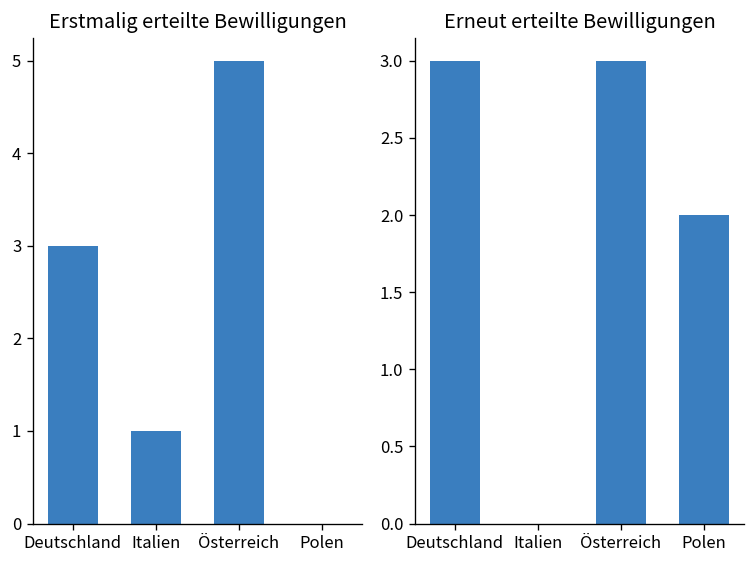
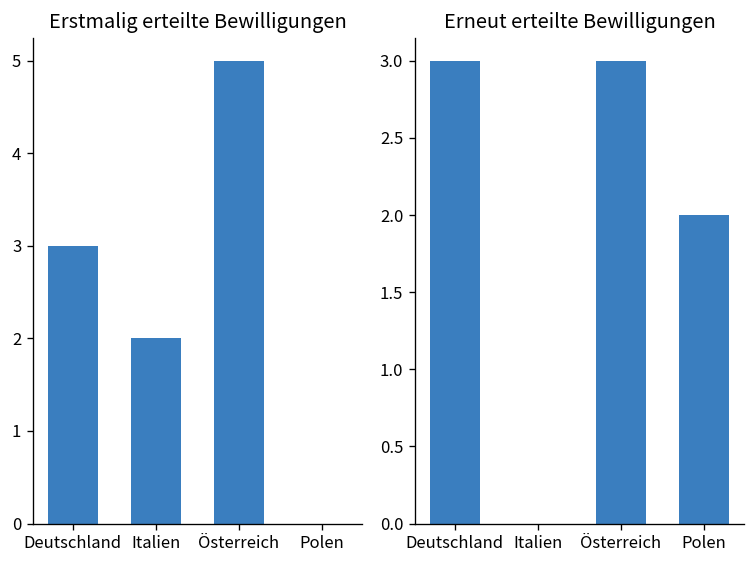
Erstmalig erteilte Bewilligungen, Italien: 1 -> 2
